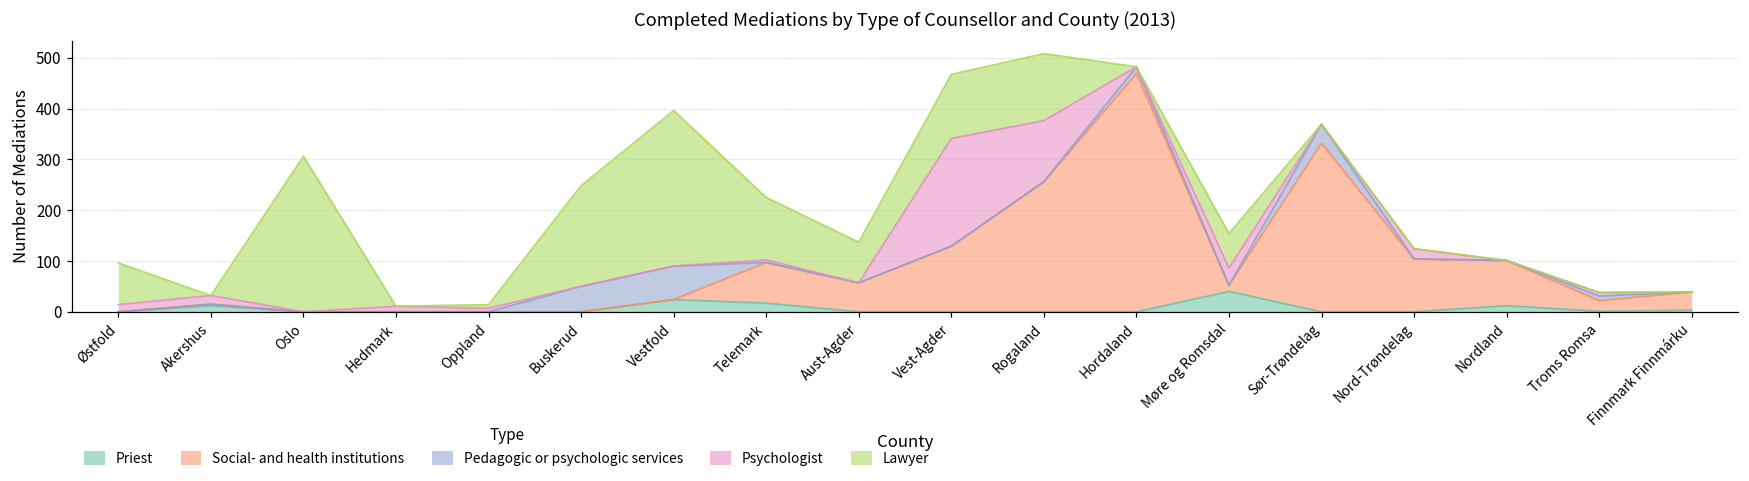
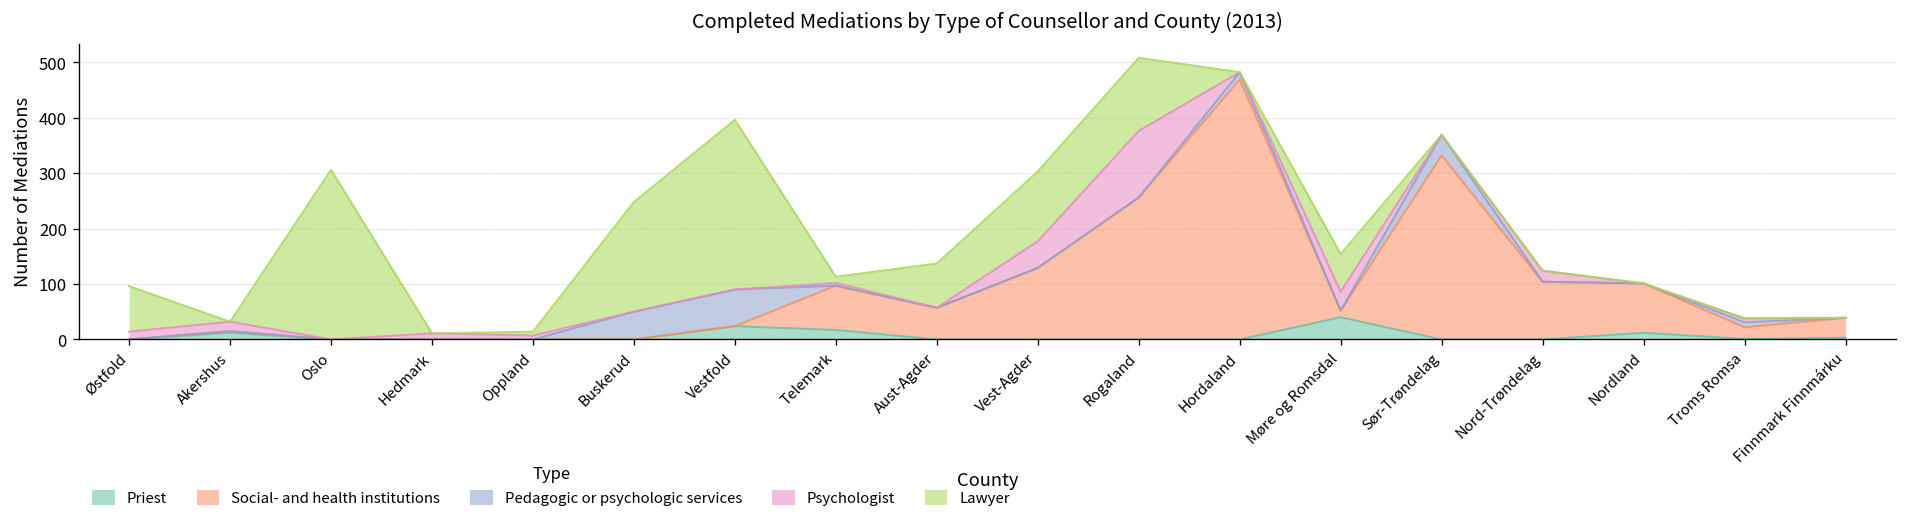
Lawyer, Telemark: 120 -> 10
Psychologist, Vest-Agder: 210 -> 50
